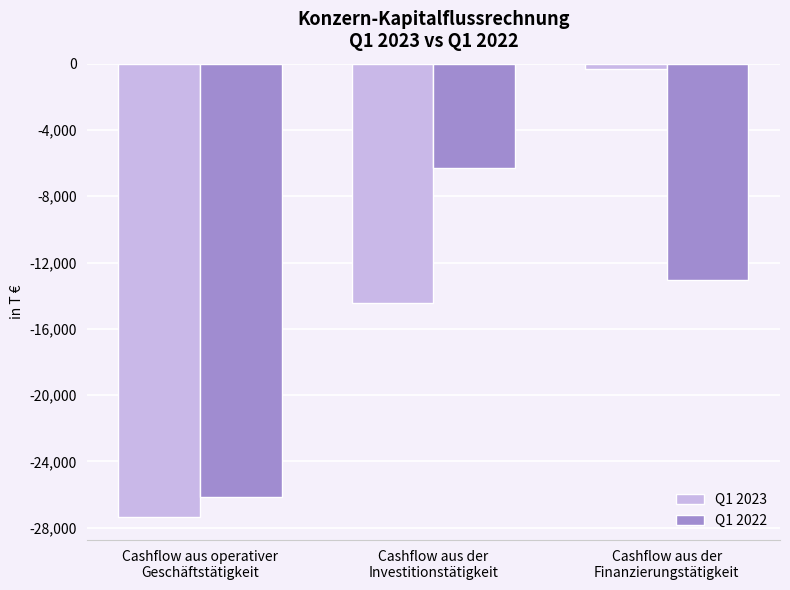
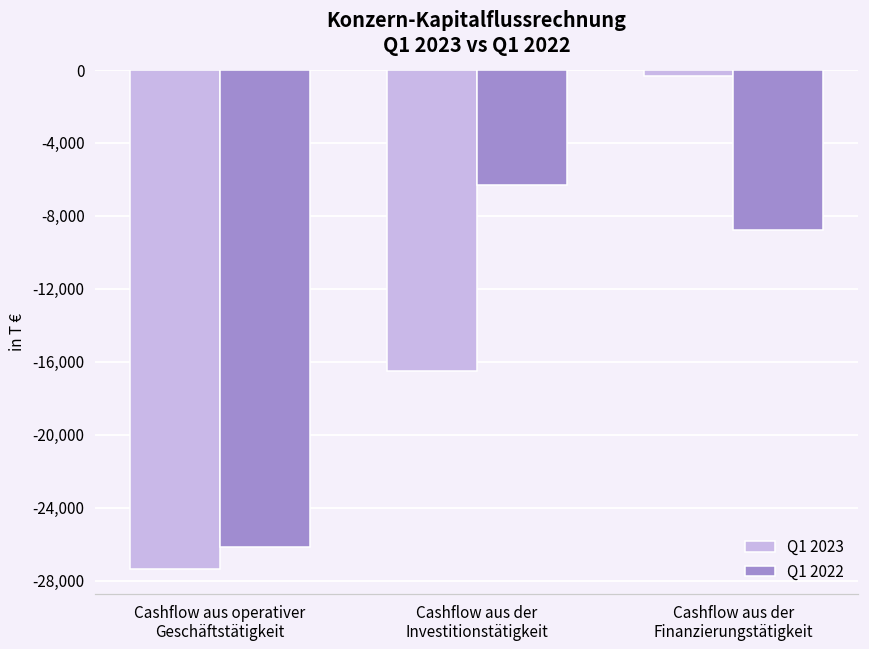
Q1 2023, Cashflow aus der Investitionstätigkeit: -14,500 -> -16,500
Q1 2022, Cashflow aus der Finanzierungstätigkeit: -13,000 -> -8,800
